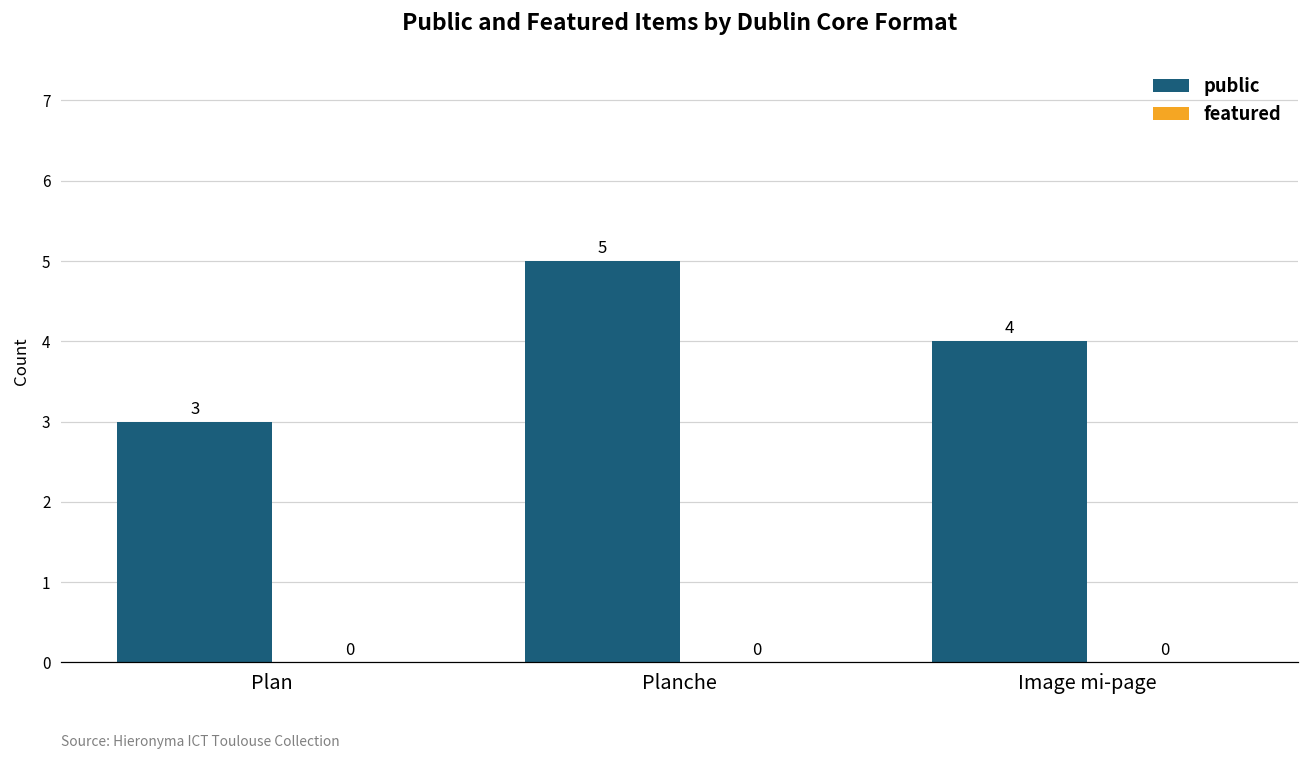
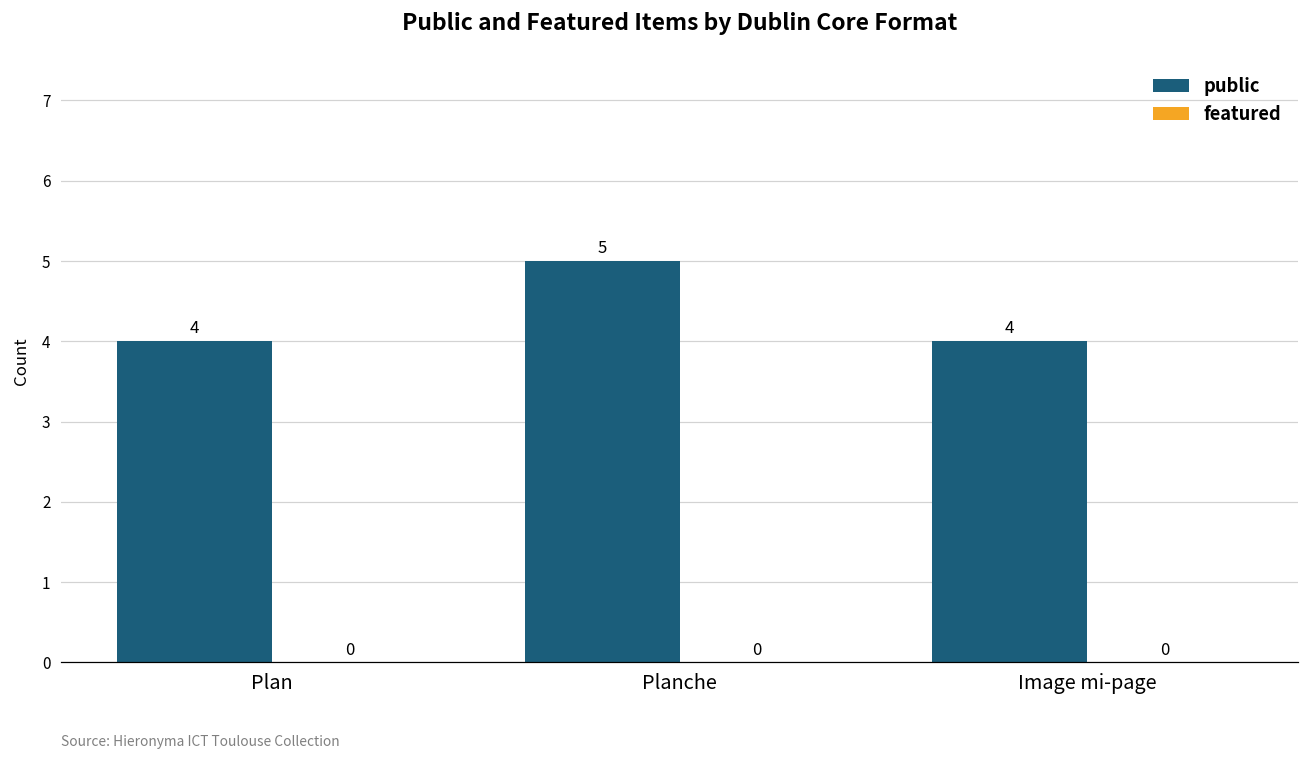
public, Plan: 3 -> 4
